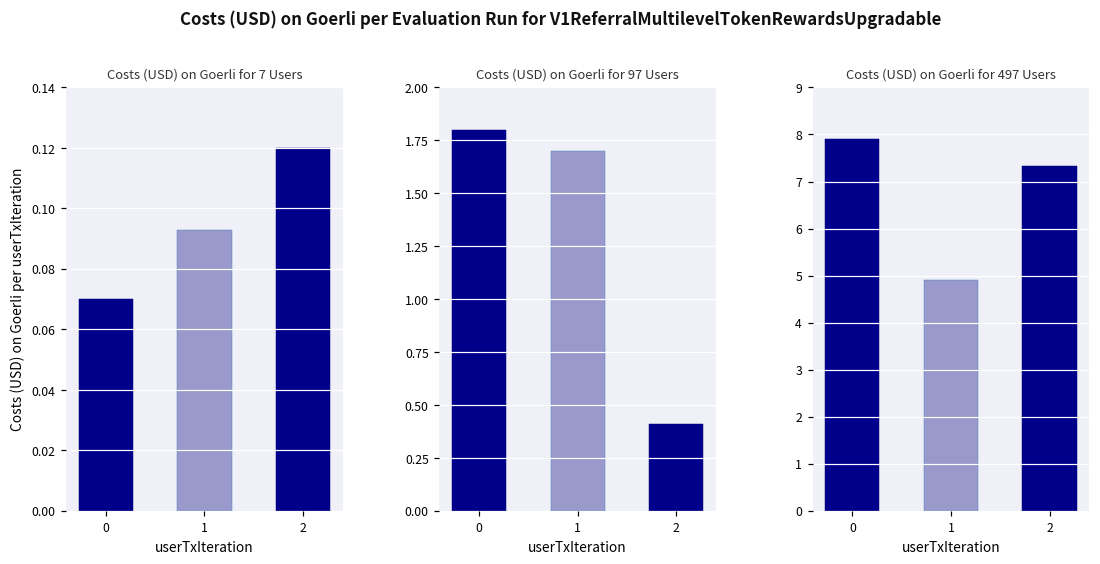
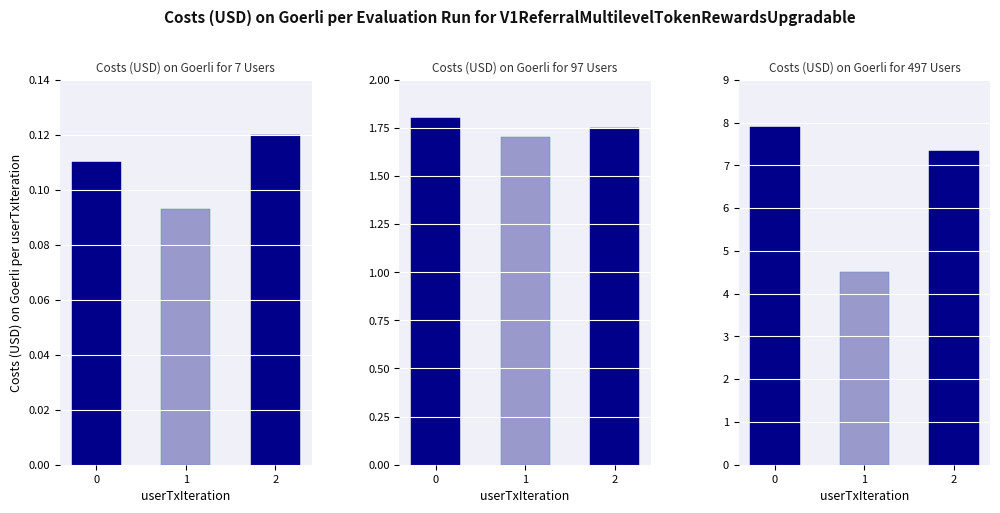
Costs (USD) on Goerli for 7 Users, 0: 0.07 -> 0.11
Costs (USD) on Goerli for 97 Users, 2: 0.41 -> 1.75
Costs (USD) on Goerli for 497 Users, 1: 4.9 -> 4.5
